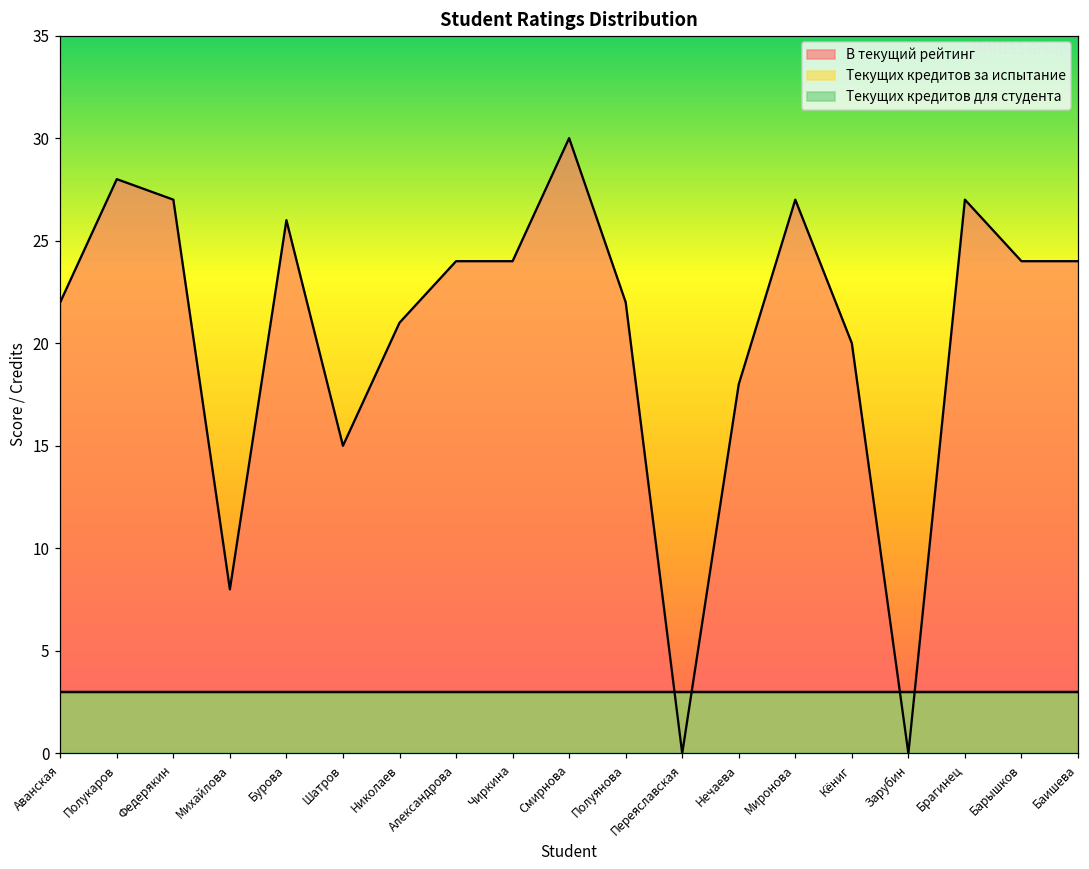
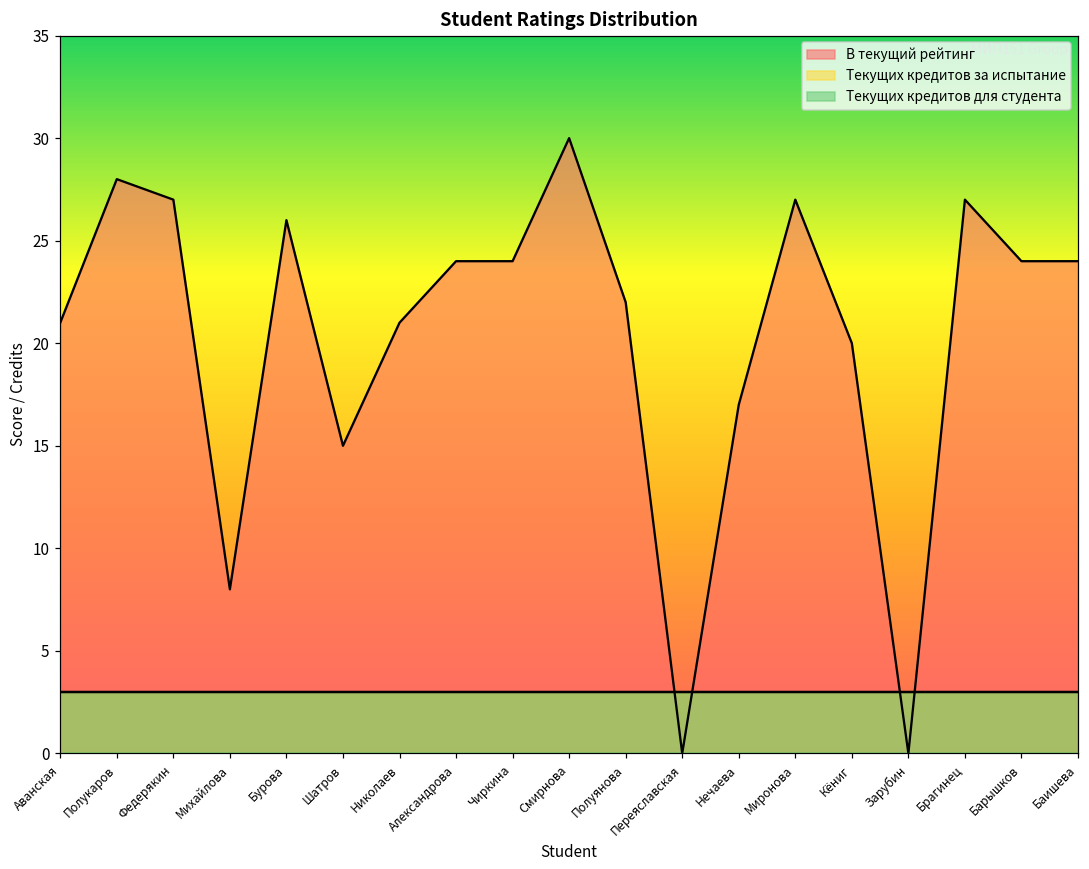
В текущий рейтинг, Аванская: 22 -> 21
В текущий рейтинг, Нечаева: 18 -> 17
